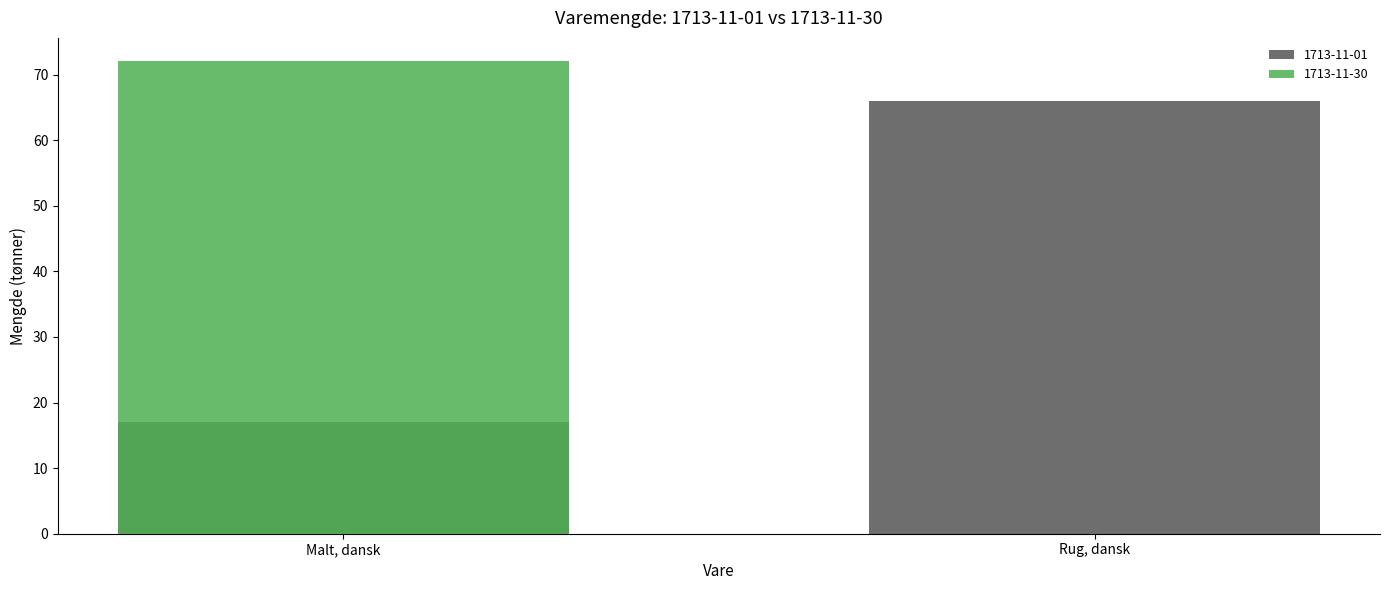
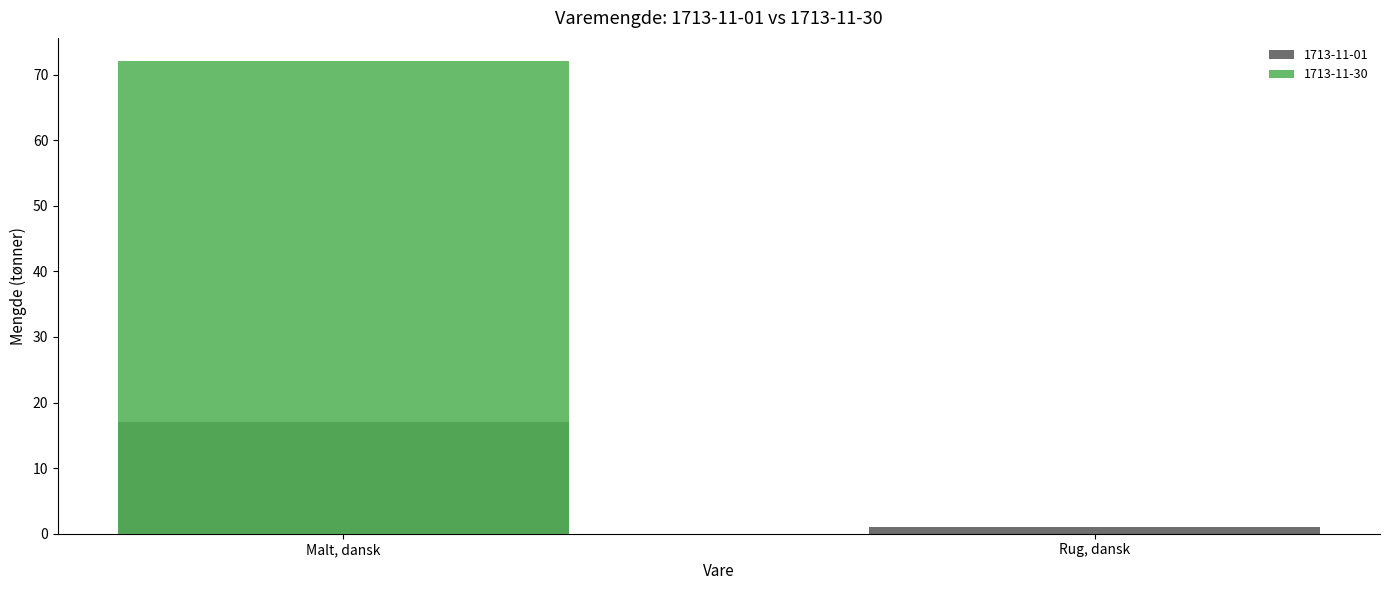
1713-11-01, Rug, dansk: 66 -> 1
